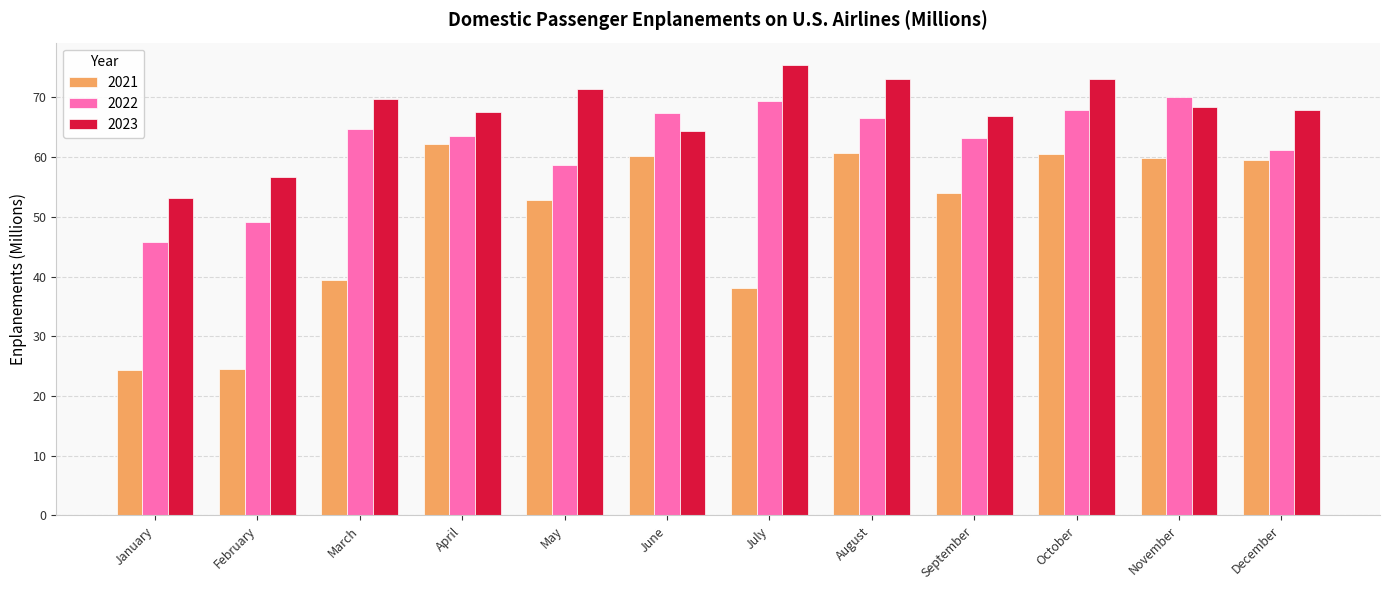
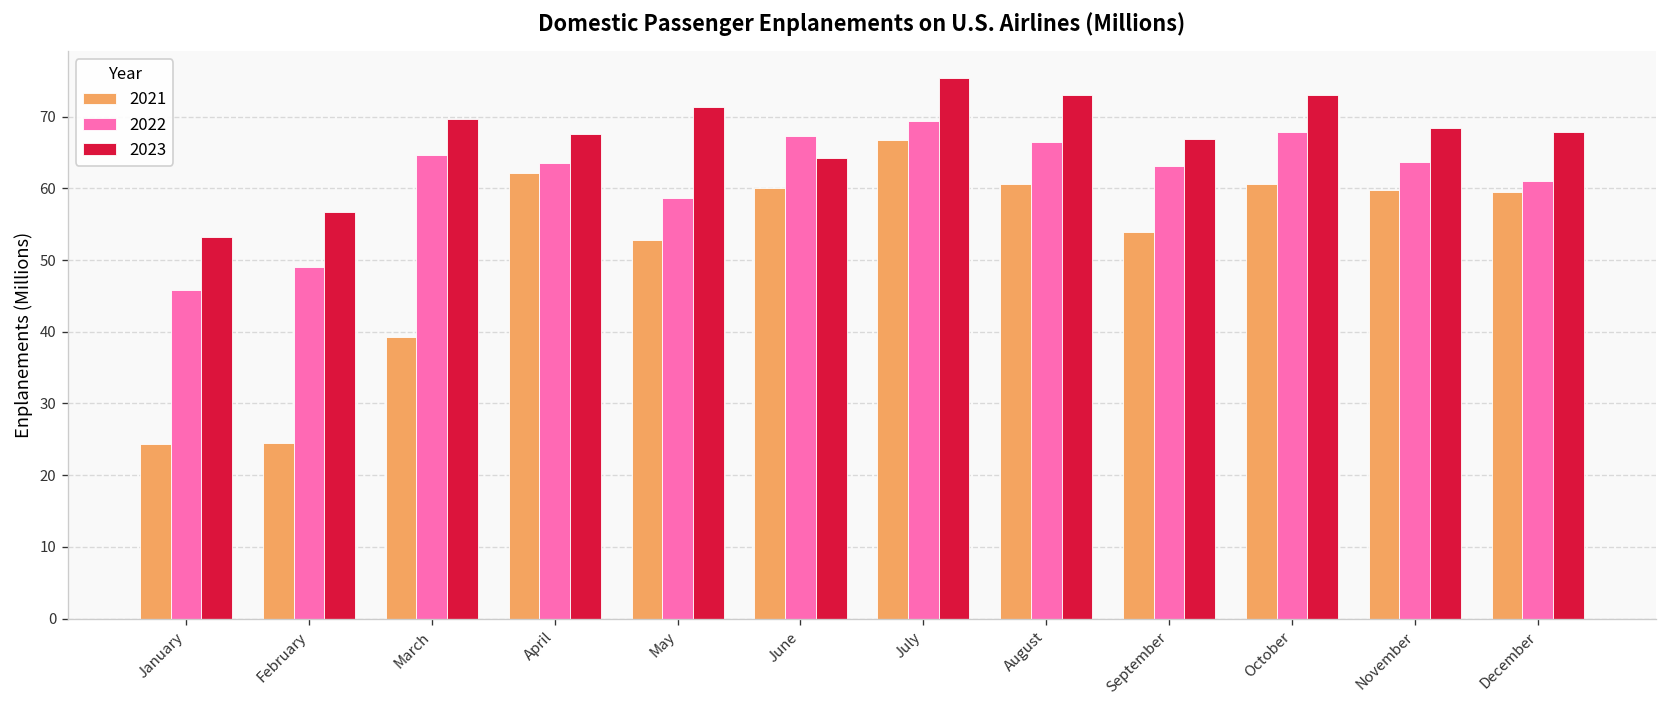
2021, July: 38 -> 67
2022, November: 70 -> 64
